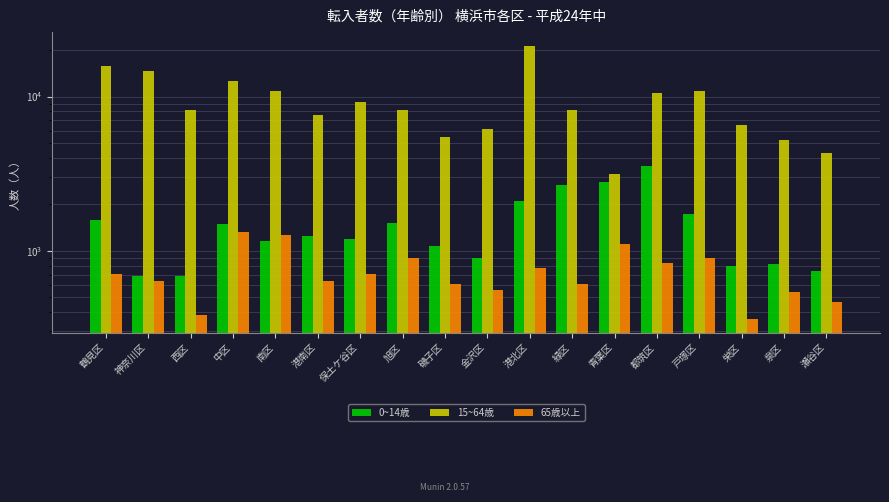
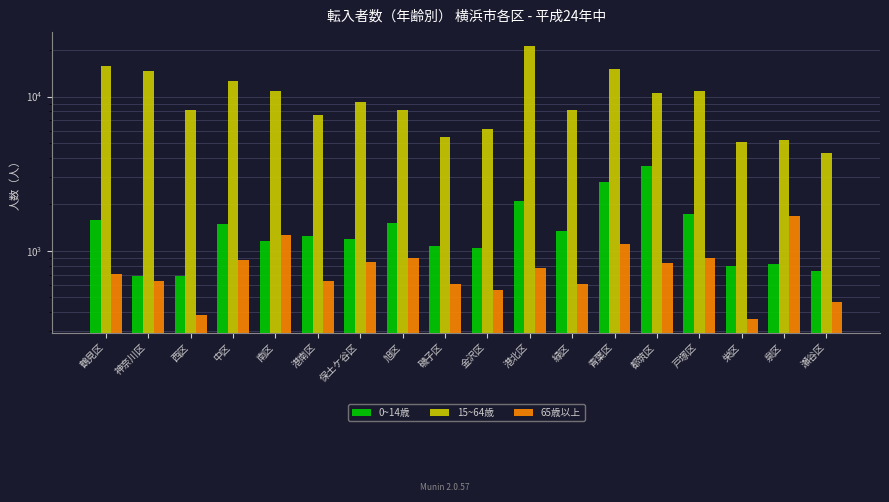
65歳以上, 中区: 1300 -> 900
65歳以上, 保土ケ谷区: 700 -> 800
0~14歳, 金沢区: 900 -> 1000
0~14歳, 緑区: 2700 -> 1400
15~64歳, 青葉区: 3100 -> 15000
15~64歳, 栄区: 6600 -> 5100
65歳以上, 泉区: 540 -> 1700
